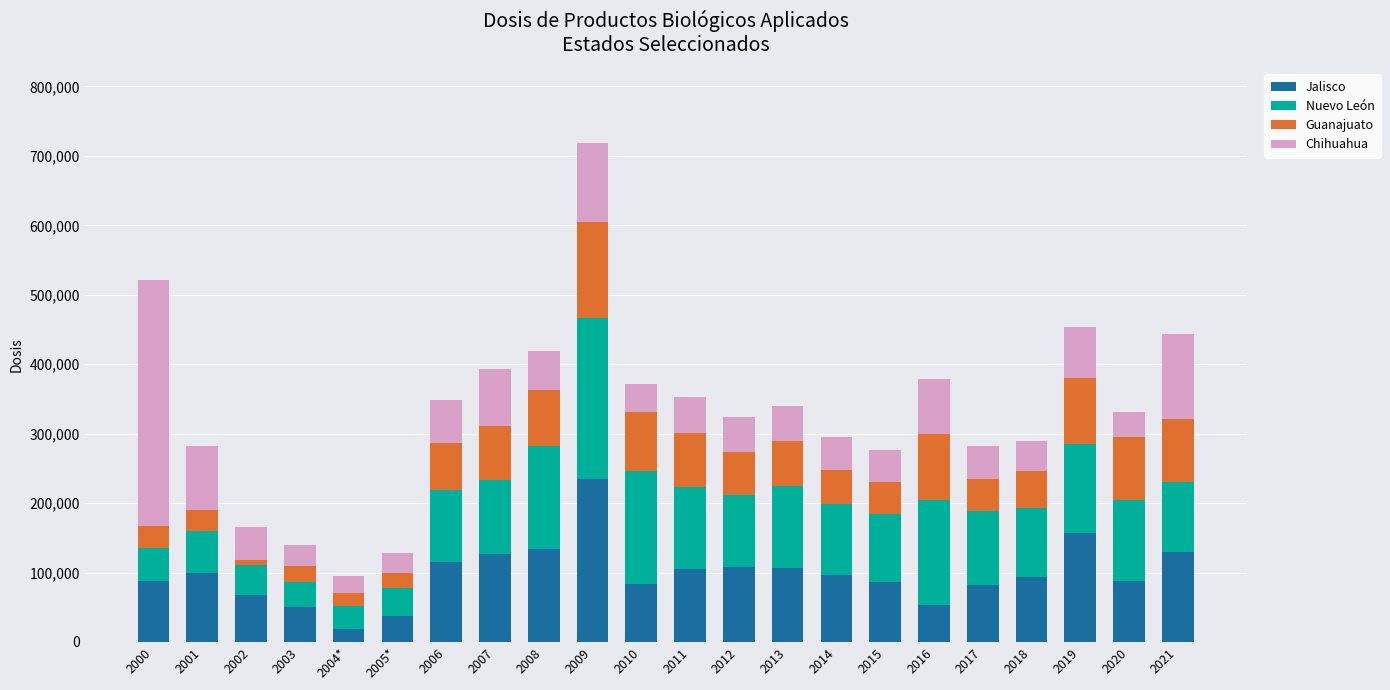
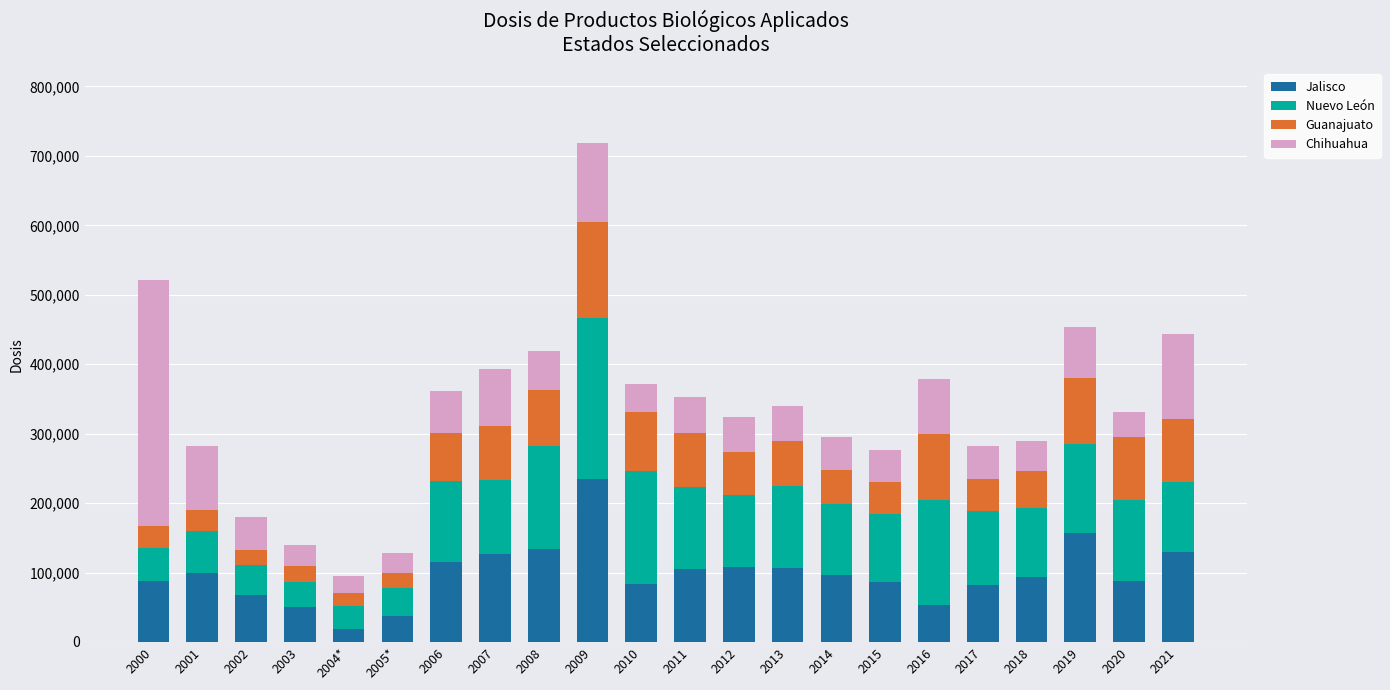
Guanajuato, 2002: 10,000 -> 20,000
Nuevo León, 2006: 100,000 -> 120,000
